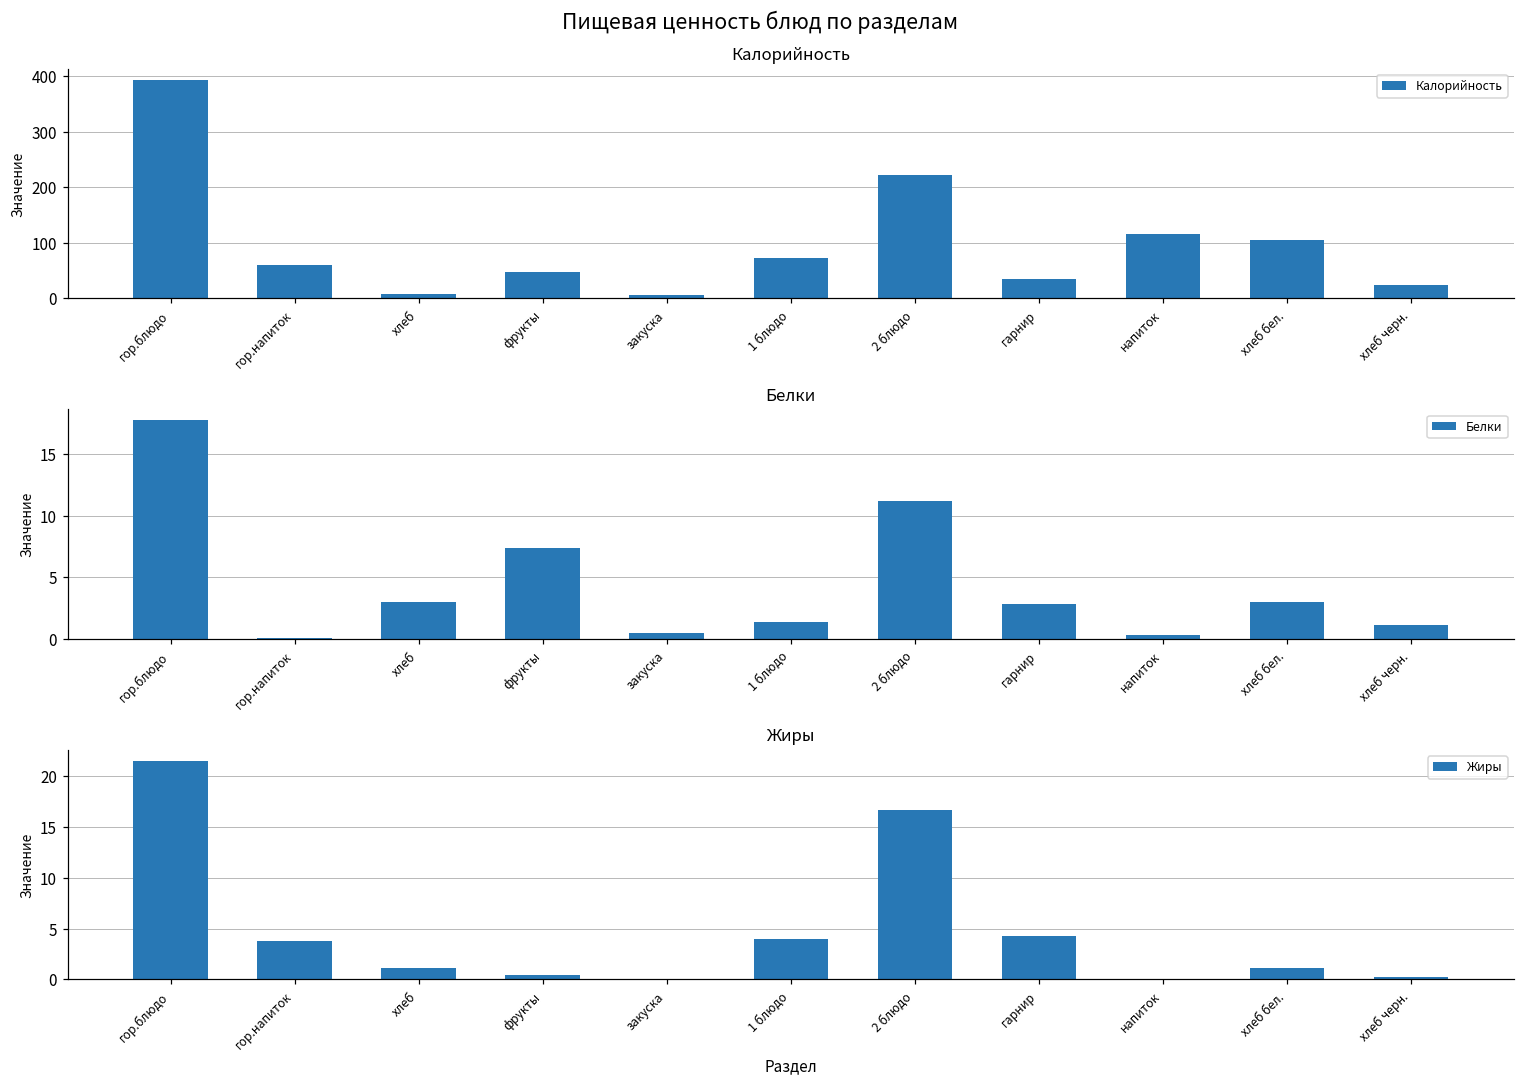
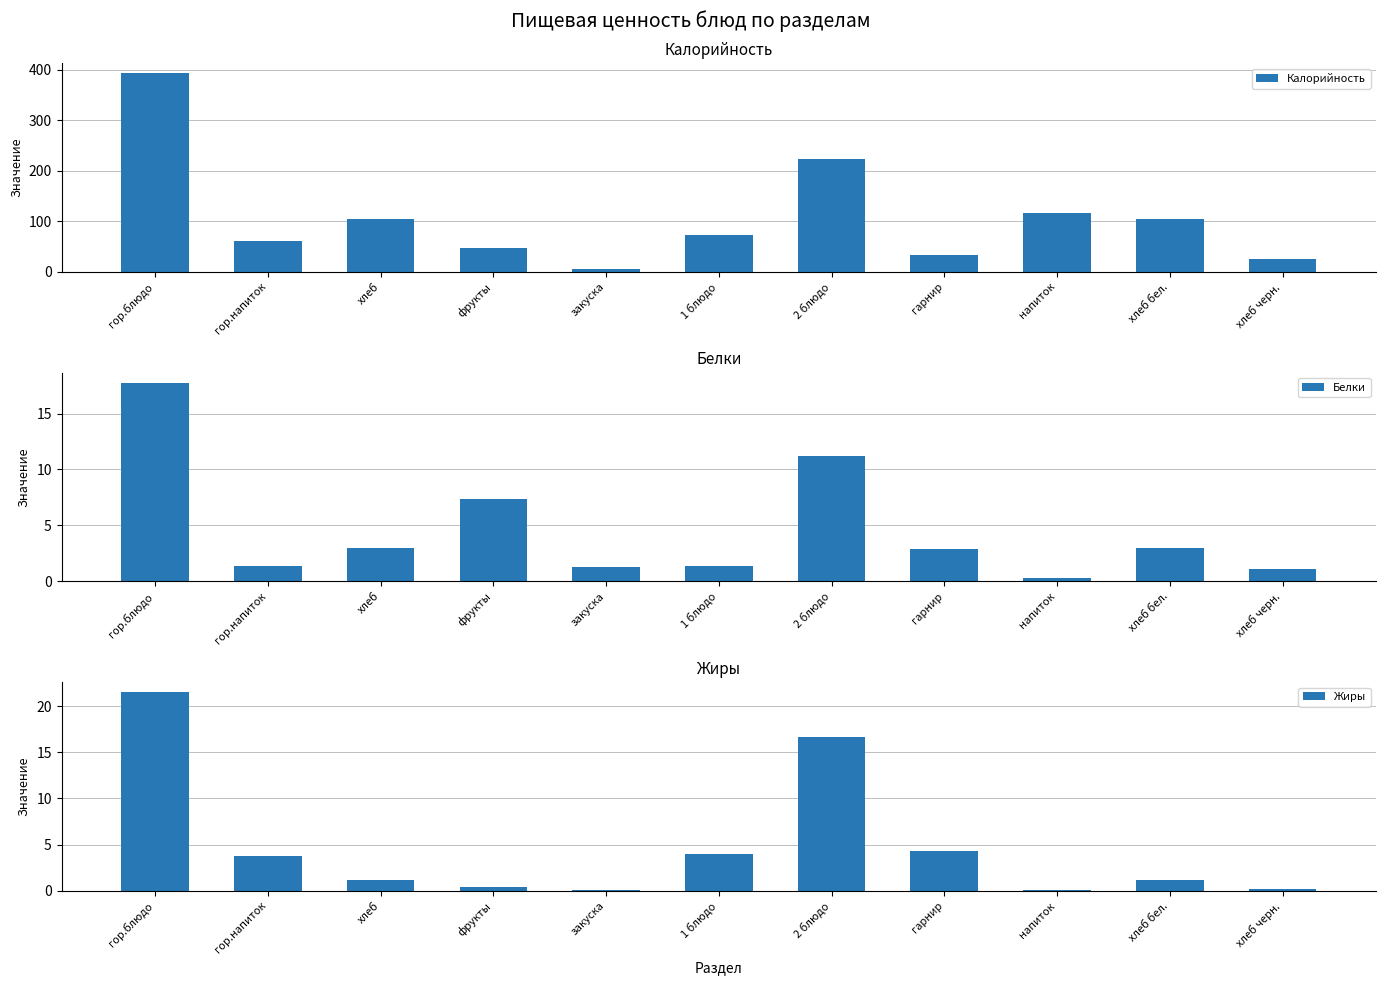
Калорийность, хлеб: 10 -> 100
Белки, гор.напиток: 0.1 -> 1.4
Белки, закуска: 0.5 -> 1.3
